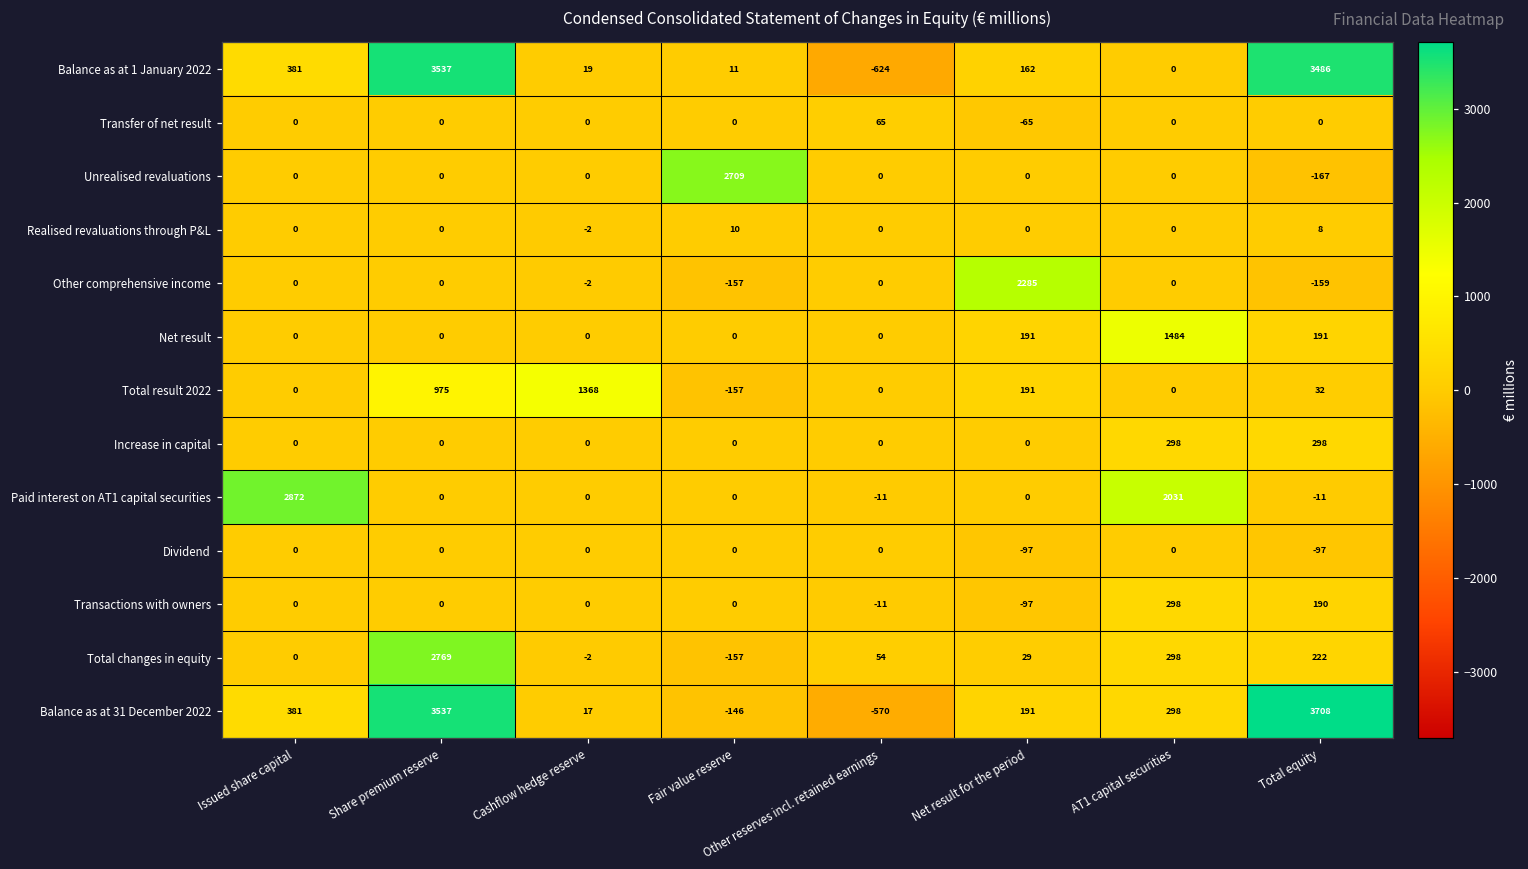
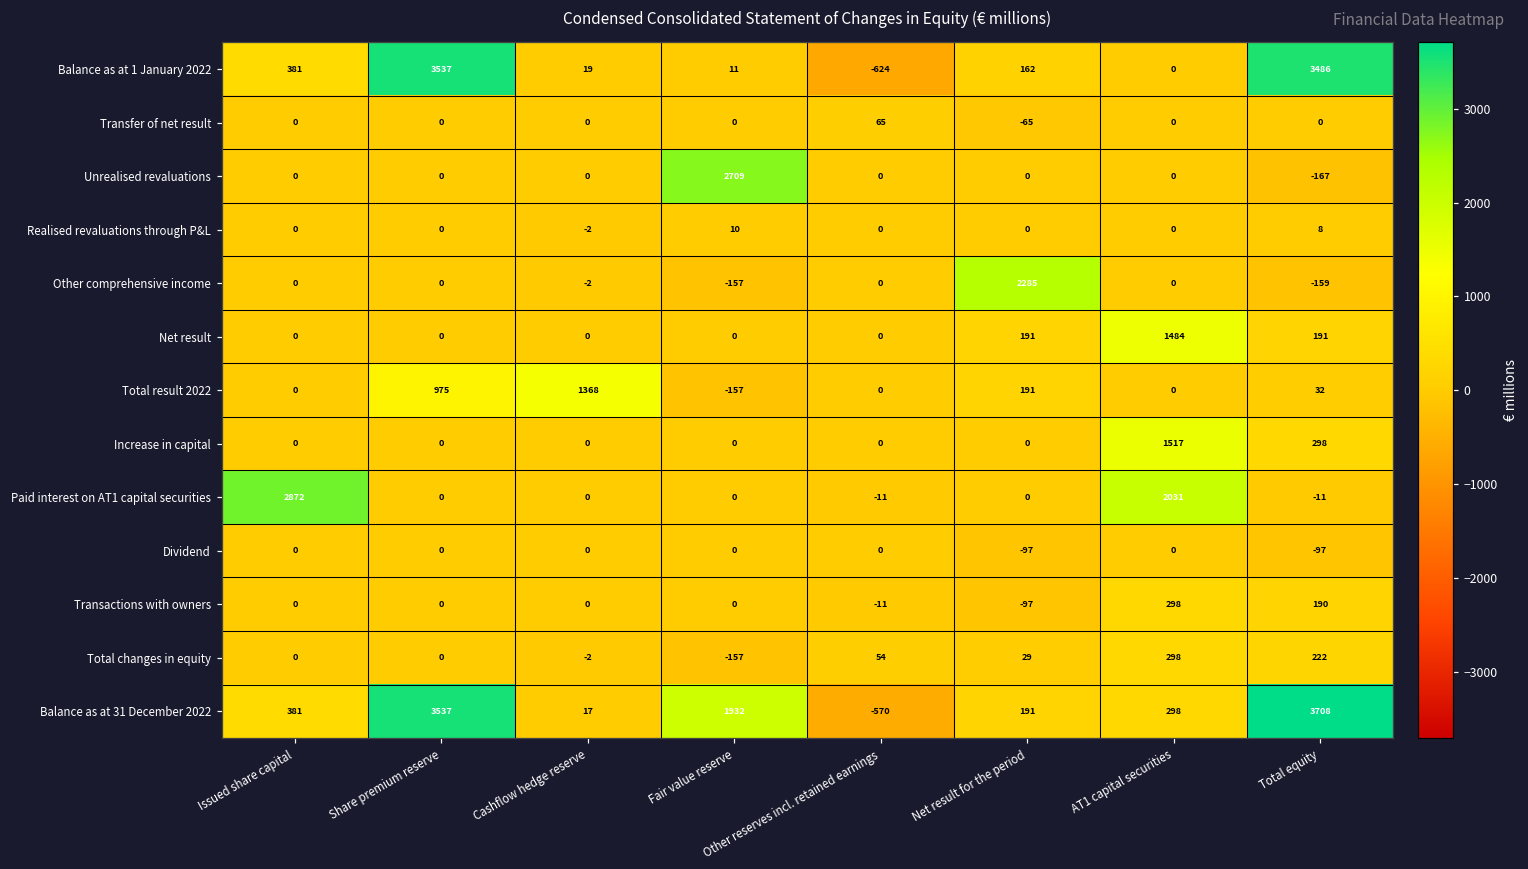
Increase in capital, AT1 capital securities: 298 -> 1517
Total changes in equity, Share premium reserve: 2769 -> 0
Balance as at 31 December 2022, Fair value reserve: -146 -> 1932
